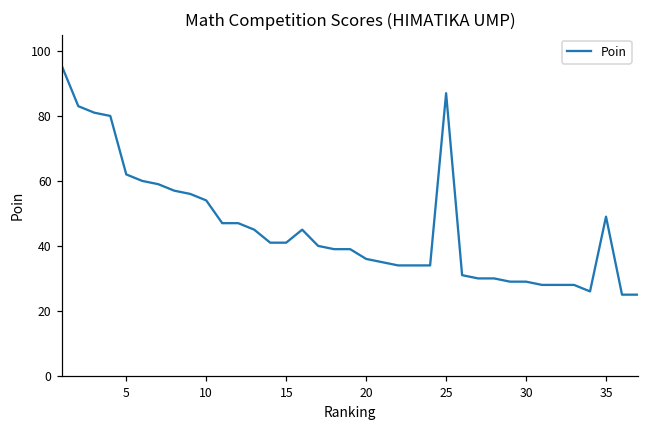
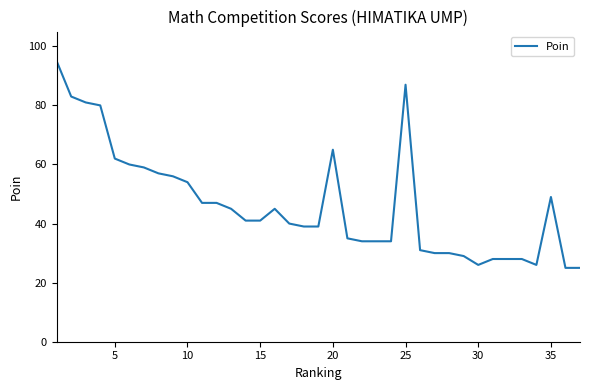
20: 36 -> 65
30: 29 -> 26
